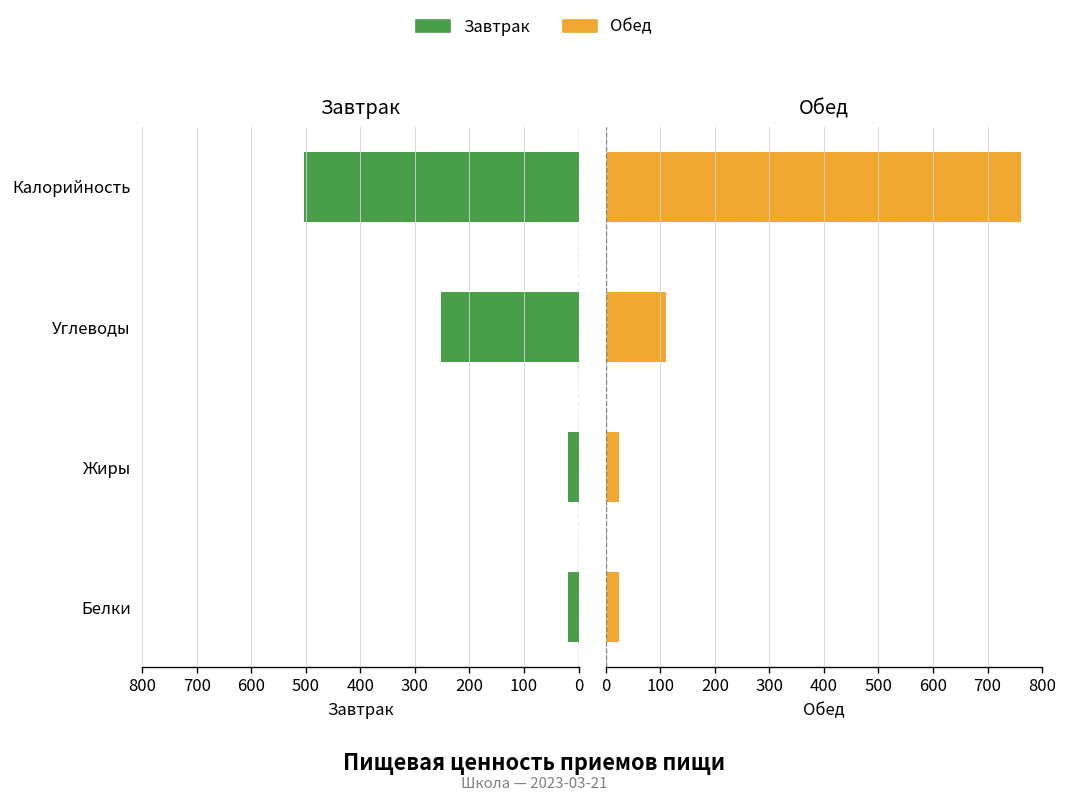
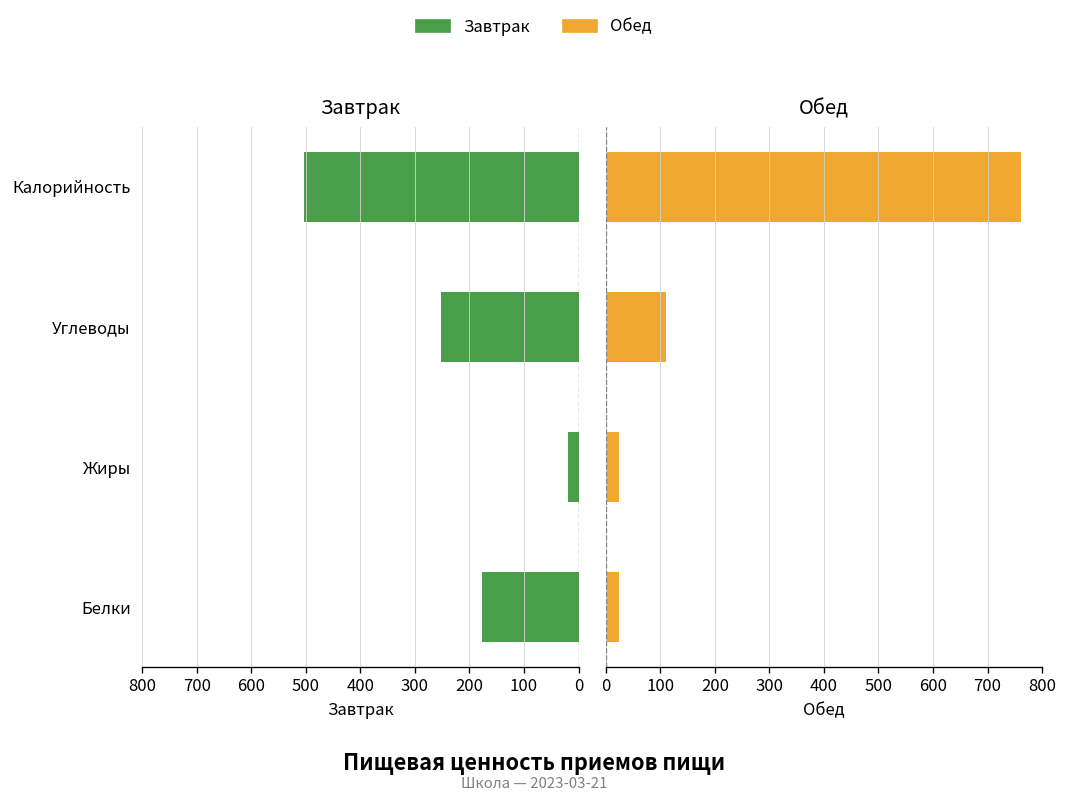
Завтрак, Белки: 20 -> 180
